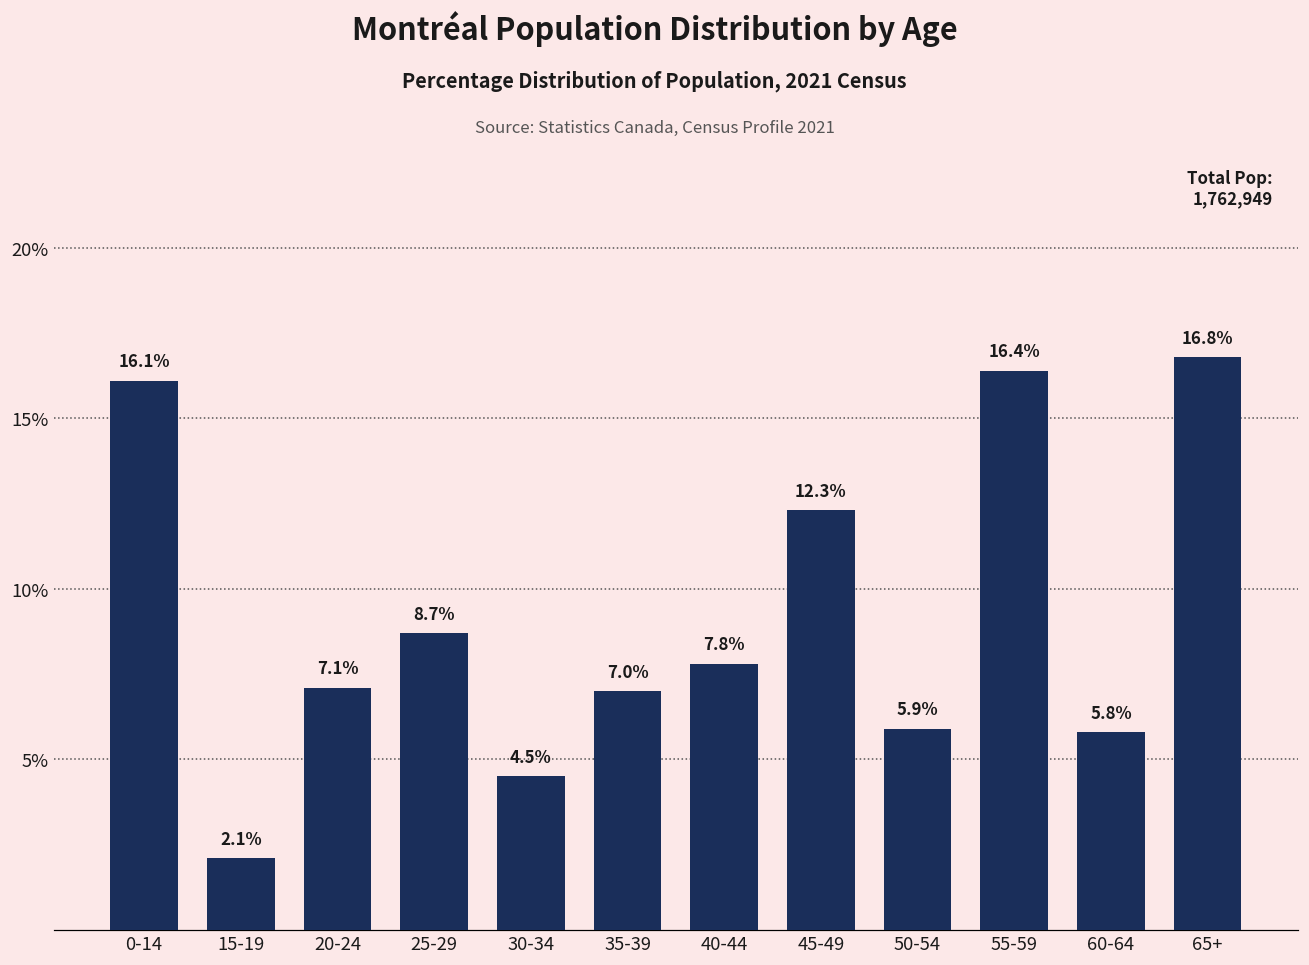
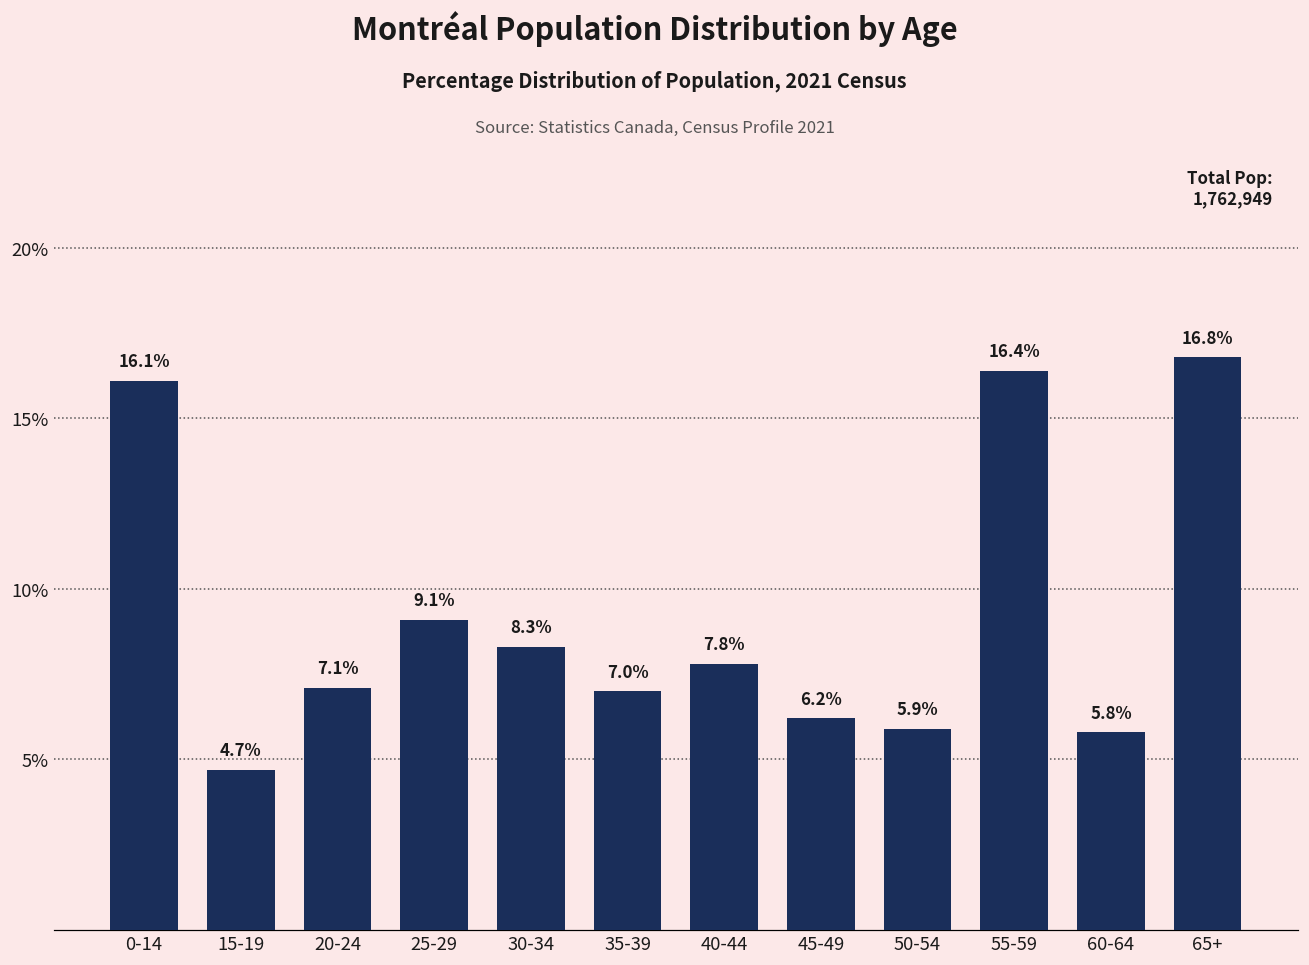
15-19: 2.1% -> 4.7%
25-29: 8.7% -> 9.1%
30-34: 4.5% -> 8.3%
45-49: 12.3% -> 6.2%
